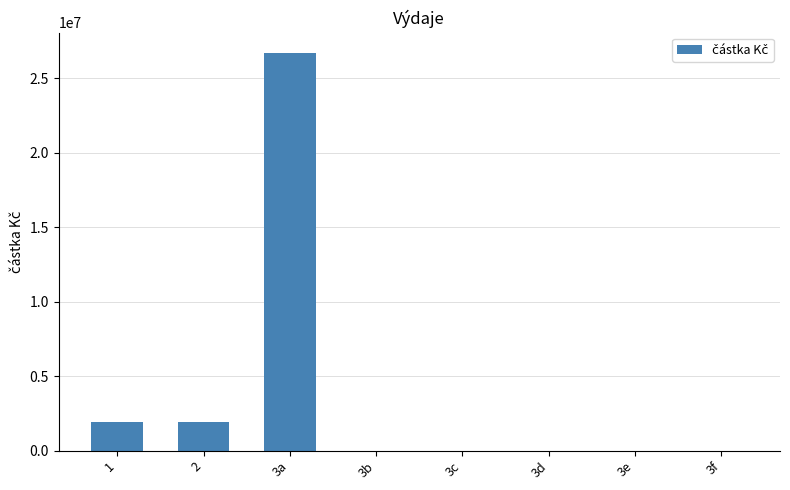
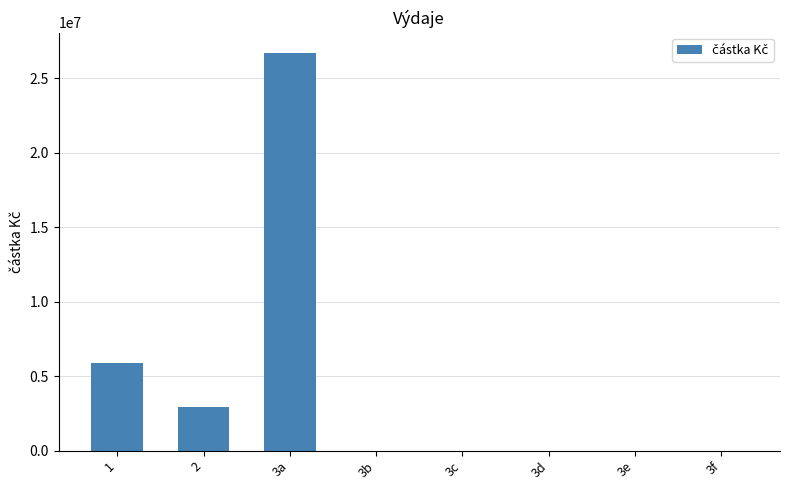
1: 1900000 -> 5900000
2: 1900000 -> 2900000
